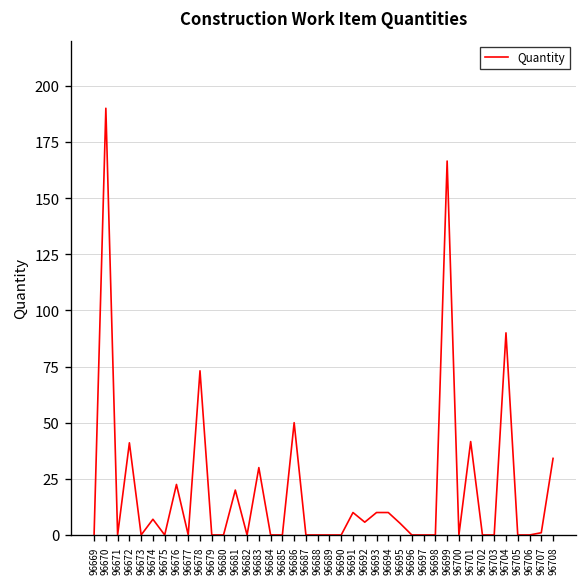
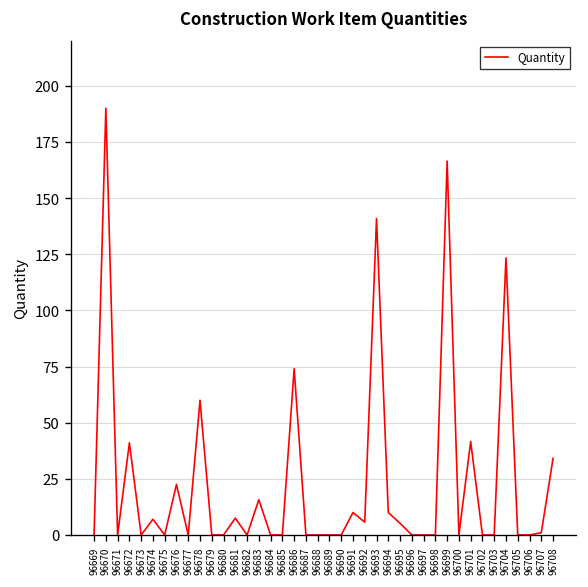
96678: 73 -> 60
96681: 20 -> 8
96683: 30 -> 16
96686: 50 -> 74
96693: 10 -> 141
96704: 90 -> 123
